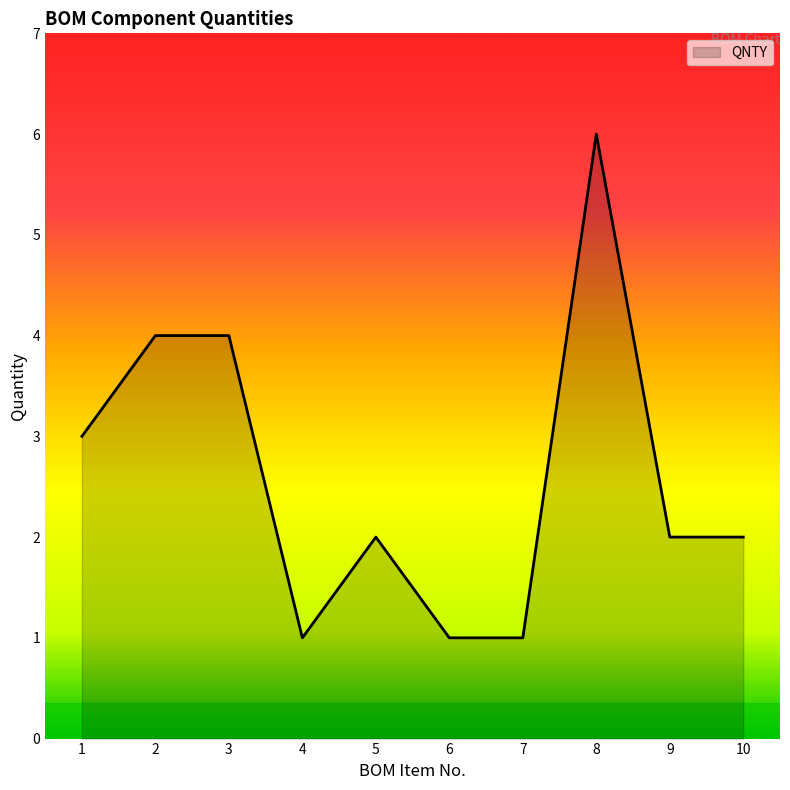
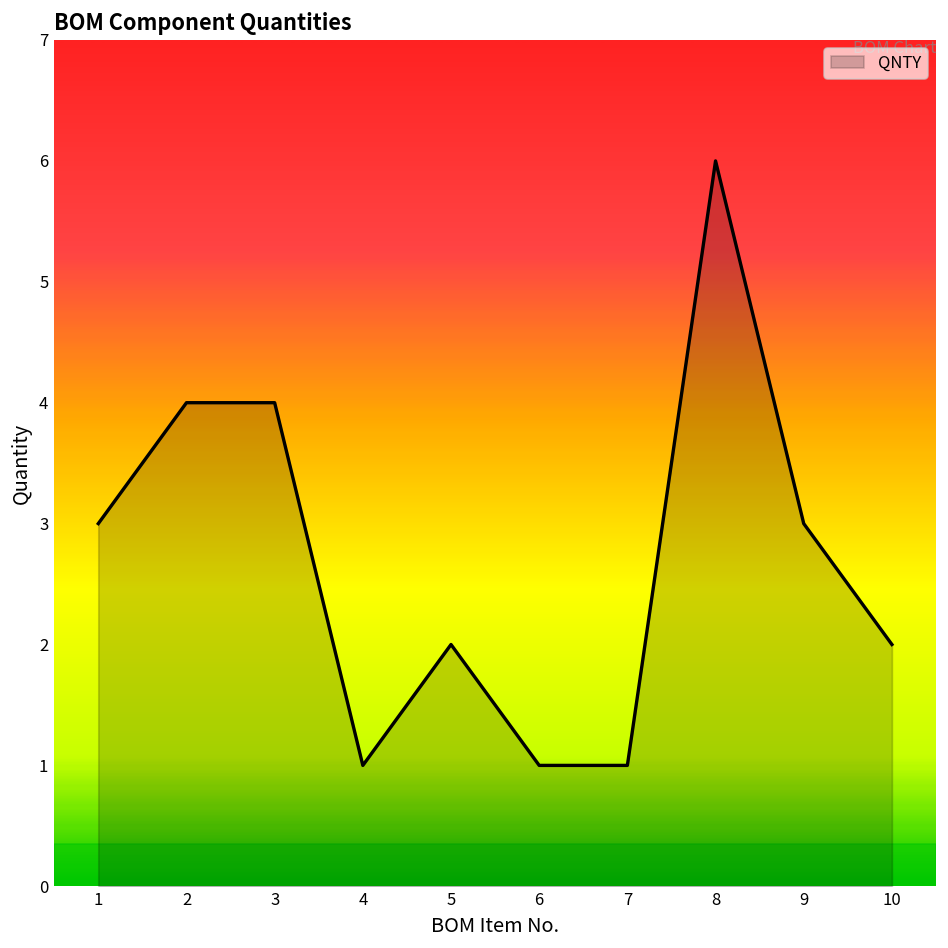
9: 2 -> 3
